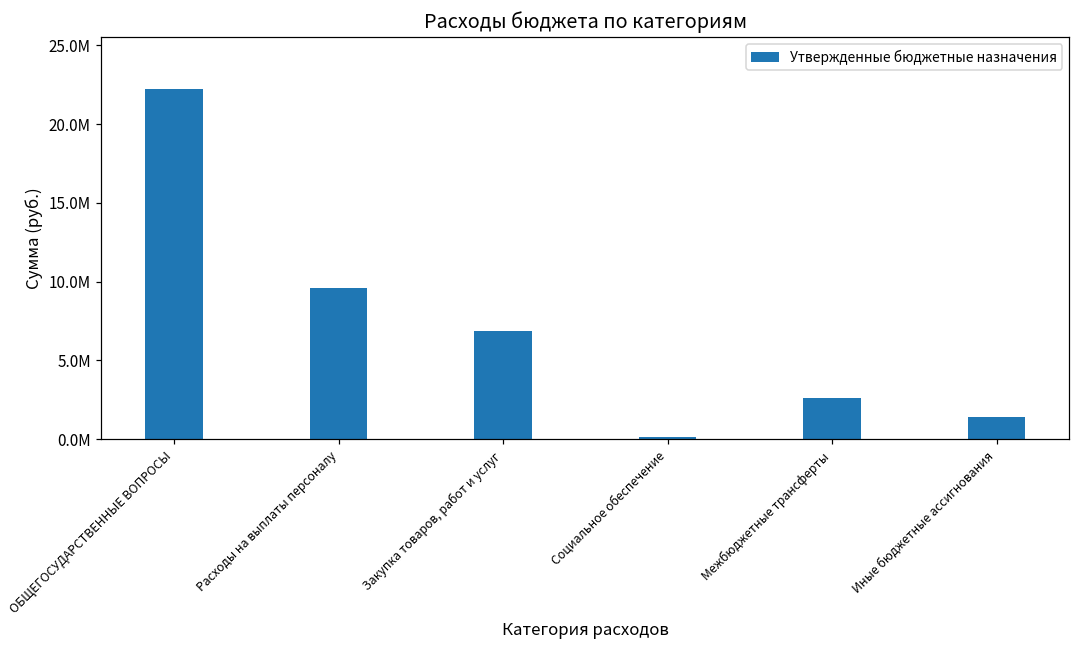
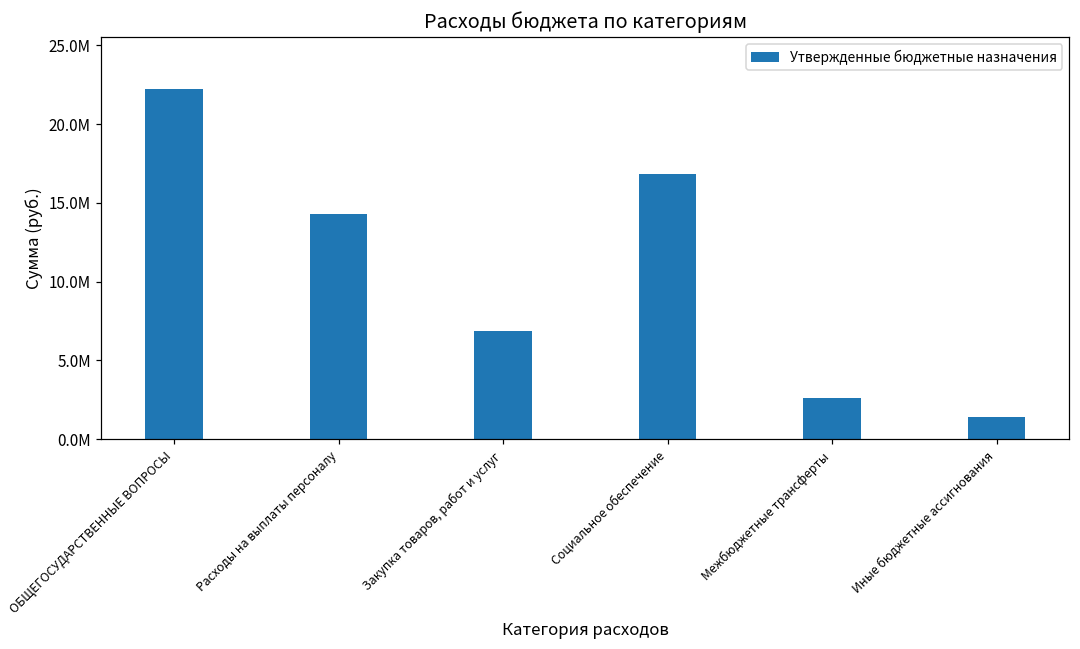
Расходы на выплаты персоналу: 9600000 -> 14300000
Социальное обеспечение: 200000 -> 16900000
